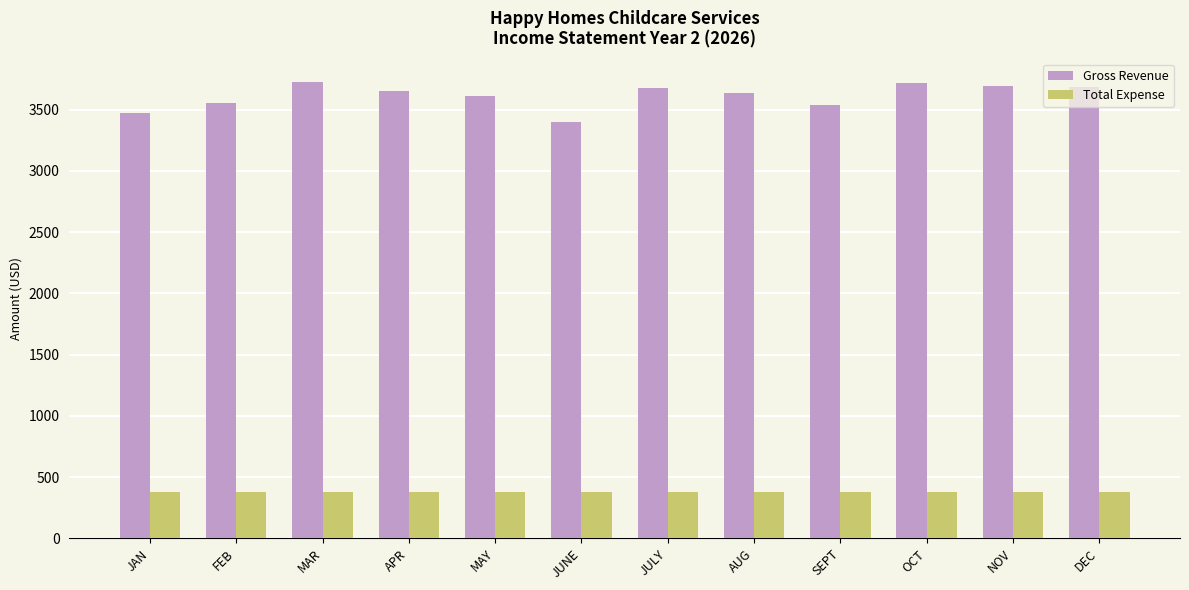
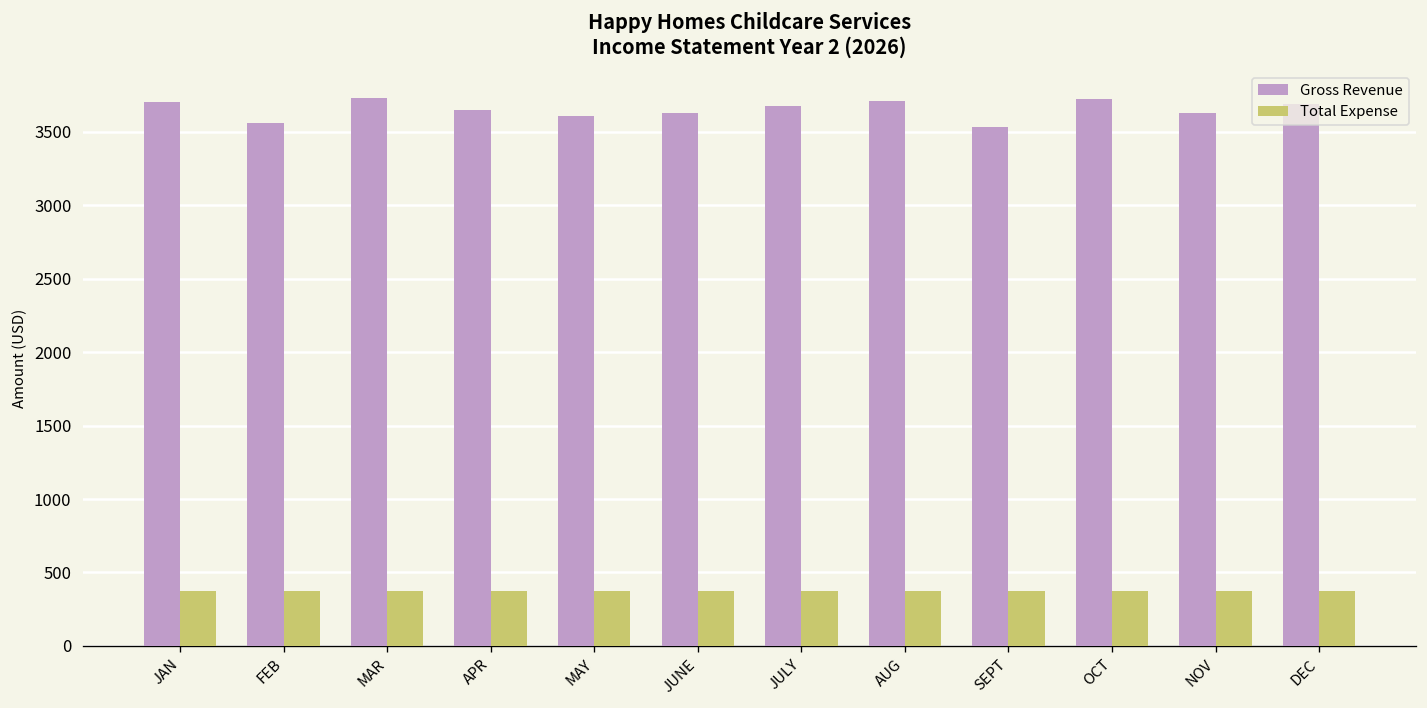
Gross Revenue, JAN: 3470 -> 3700
Gross Revenue, JUNE: 3400 -> 3630
Gross Revenue, AUG: 3640 -> 3710
Gross Revenue, NOV: 3690 -> 3630
